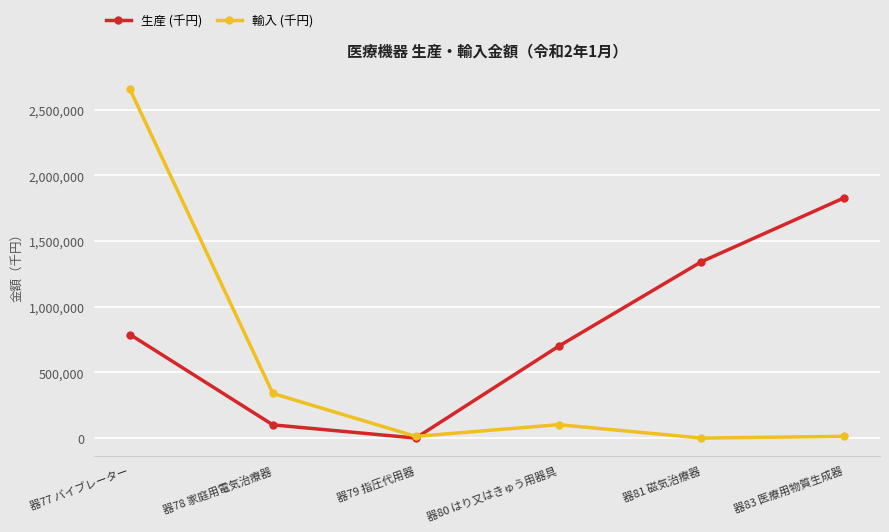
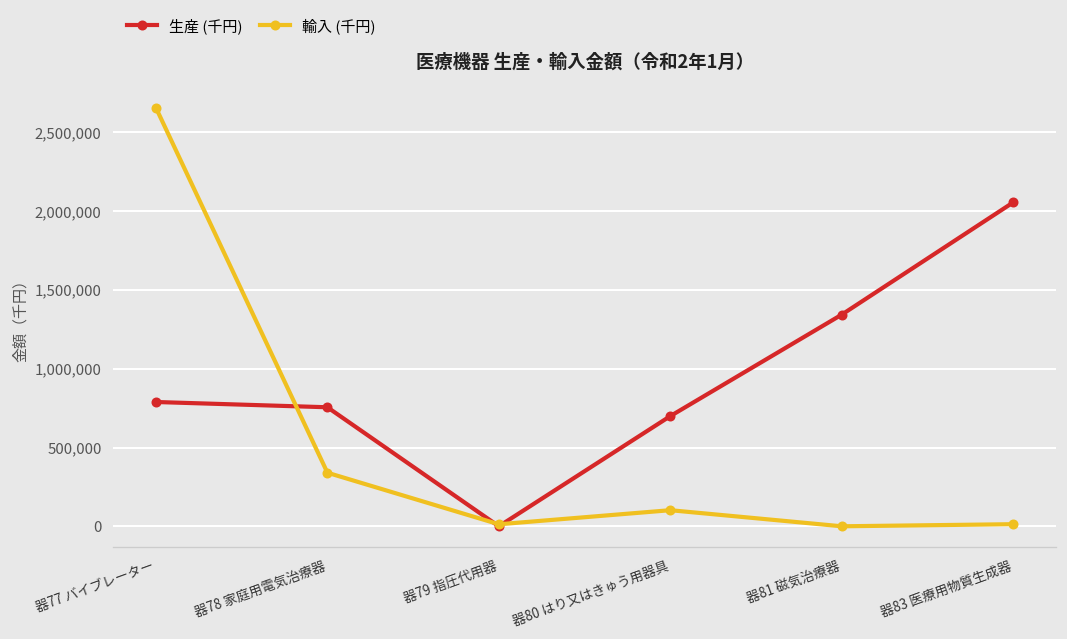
生産 (千円), 器78 家庭用電気治療器: 100,000 -> 760,000
生産 (千円), 器83 医療用物質生成器: 1,830,000 -> 2,060,000
